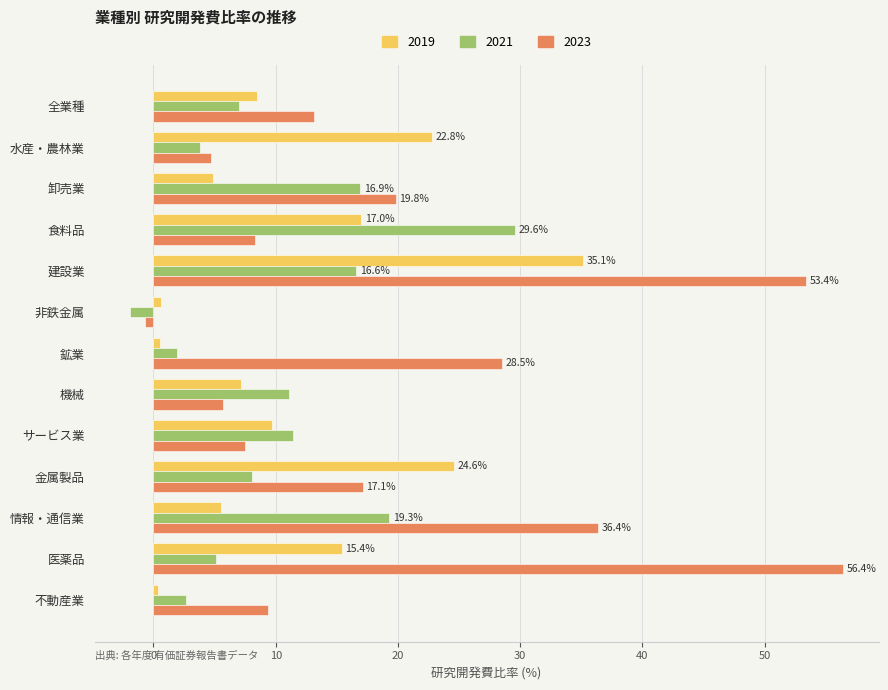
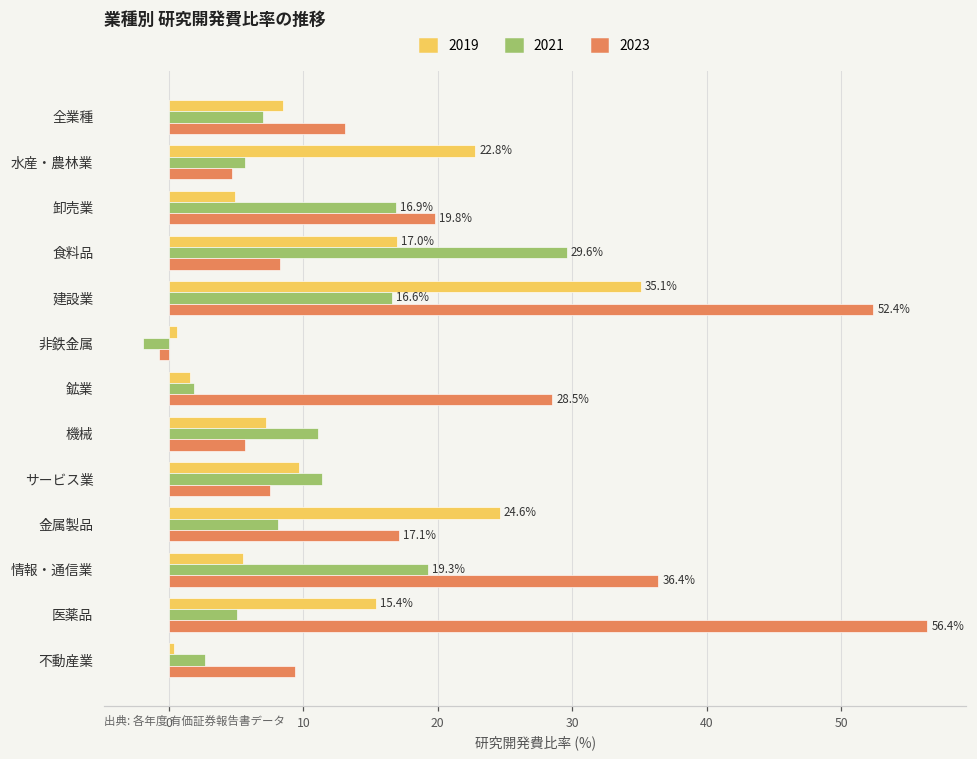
2021, 水産・農林業: 3.8 -> 5.7
2023, 建設業: 53.4% -> 52.4%
2019, 鉱業: 0.5 -> 1.6
